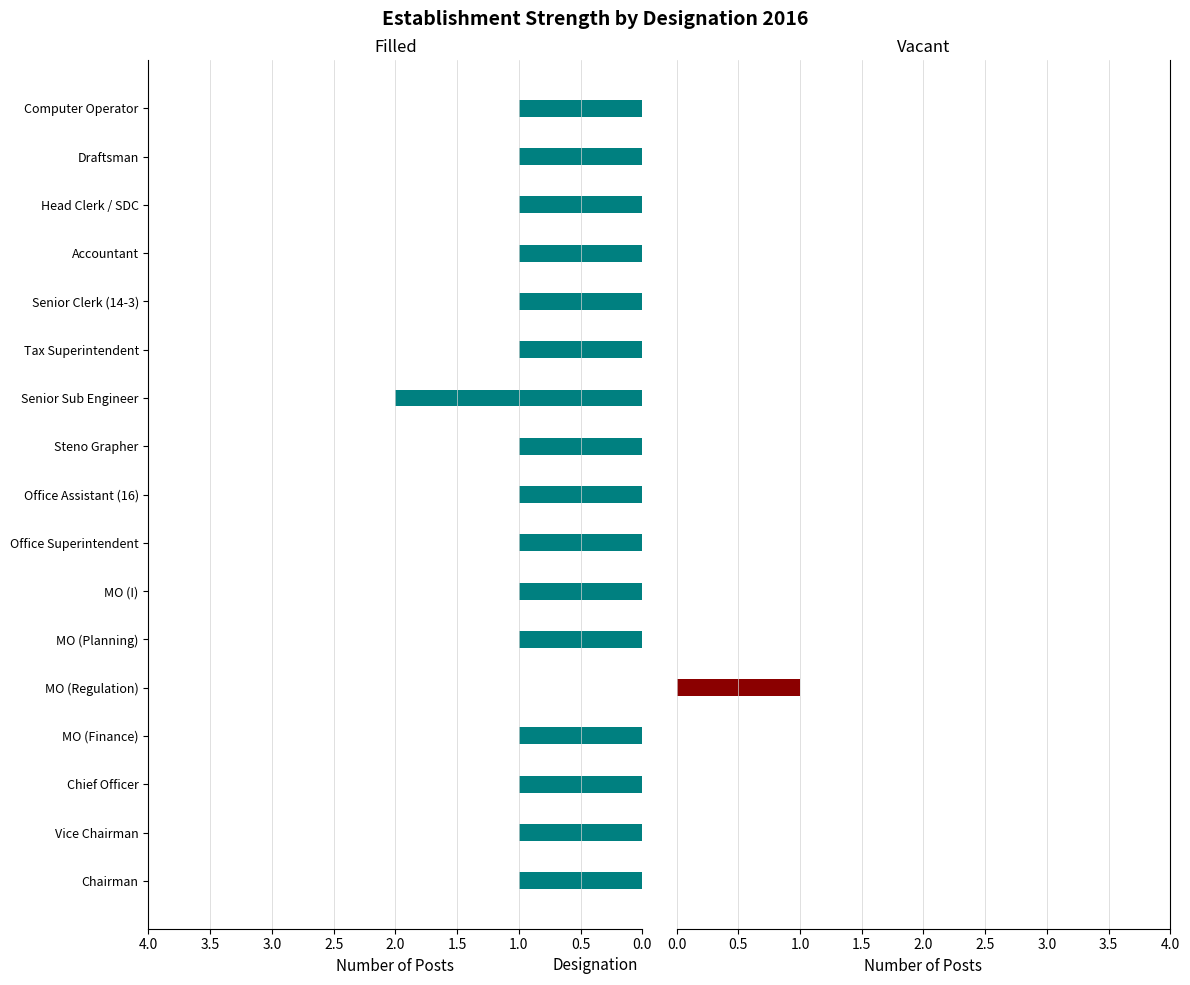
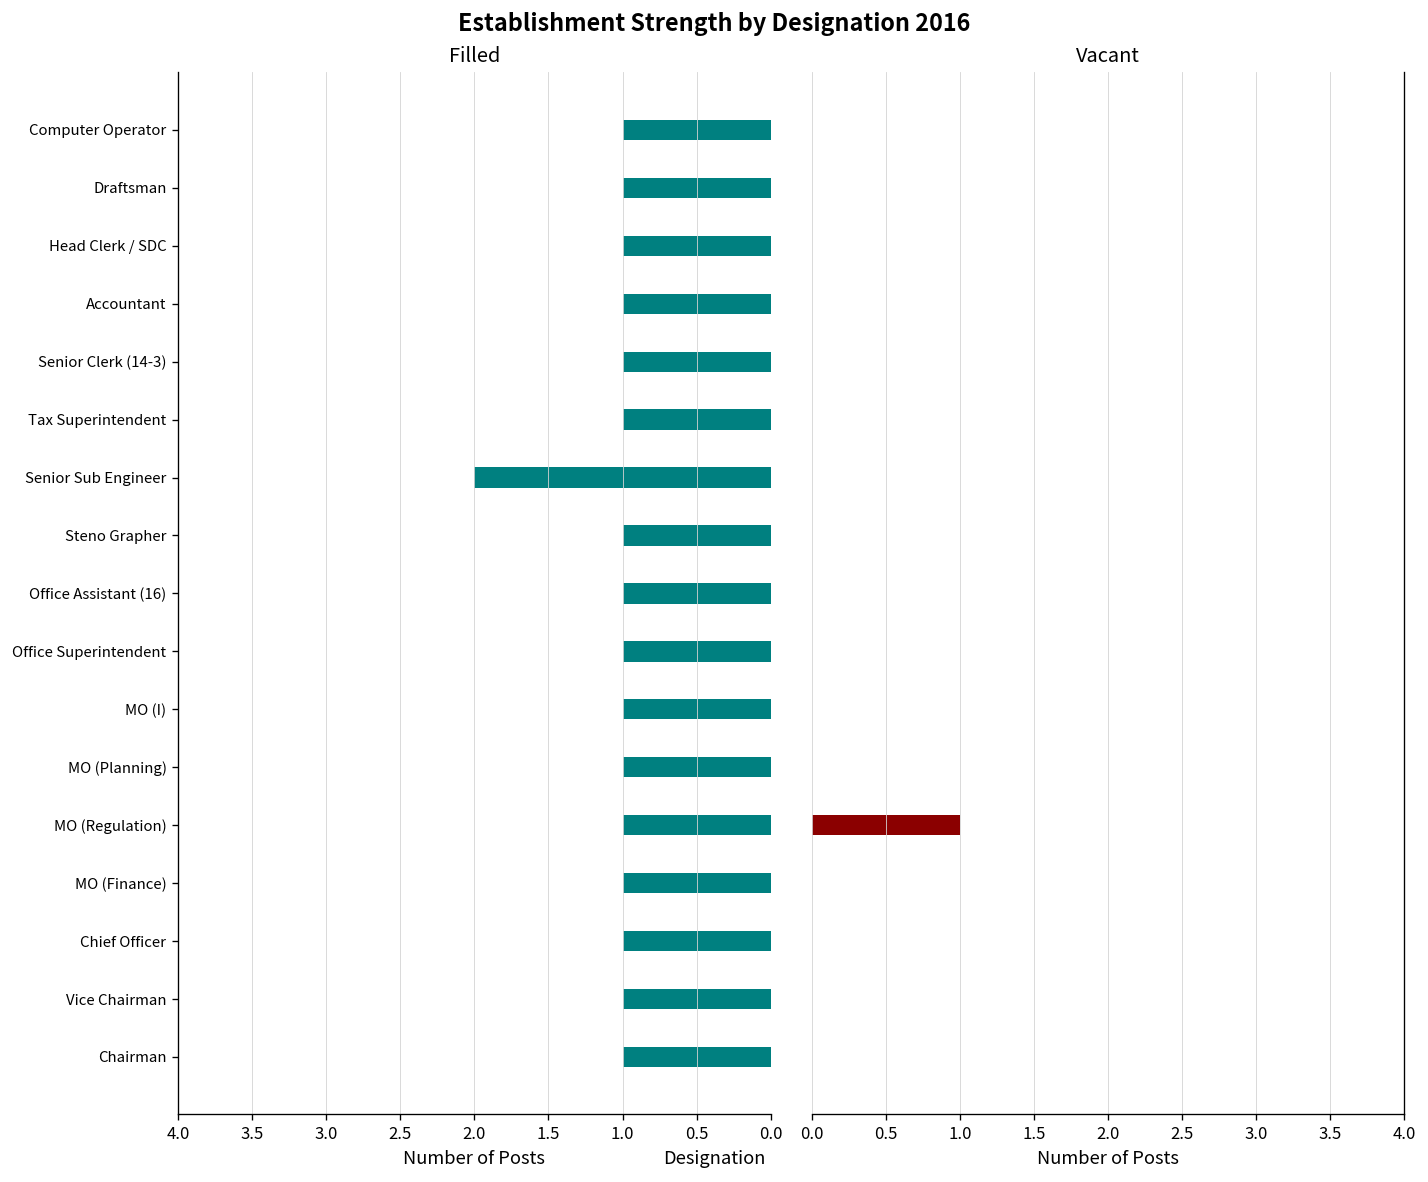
Filled, MO (Regulation): 0 -> 1
